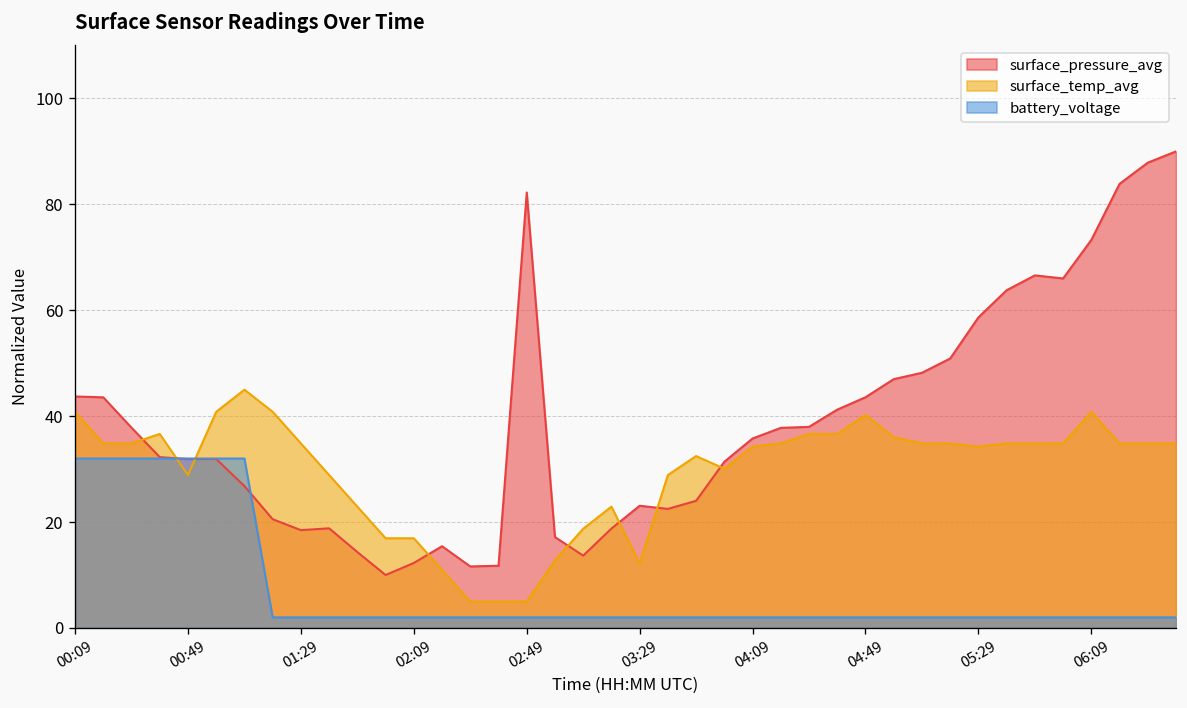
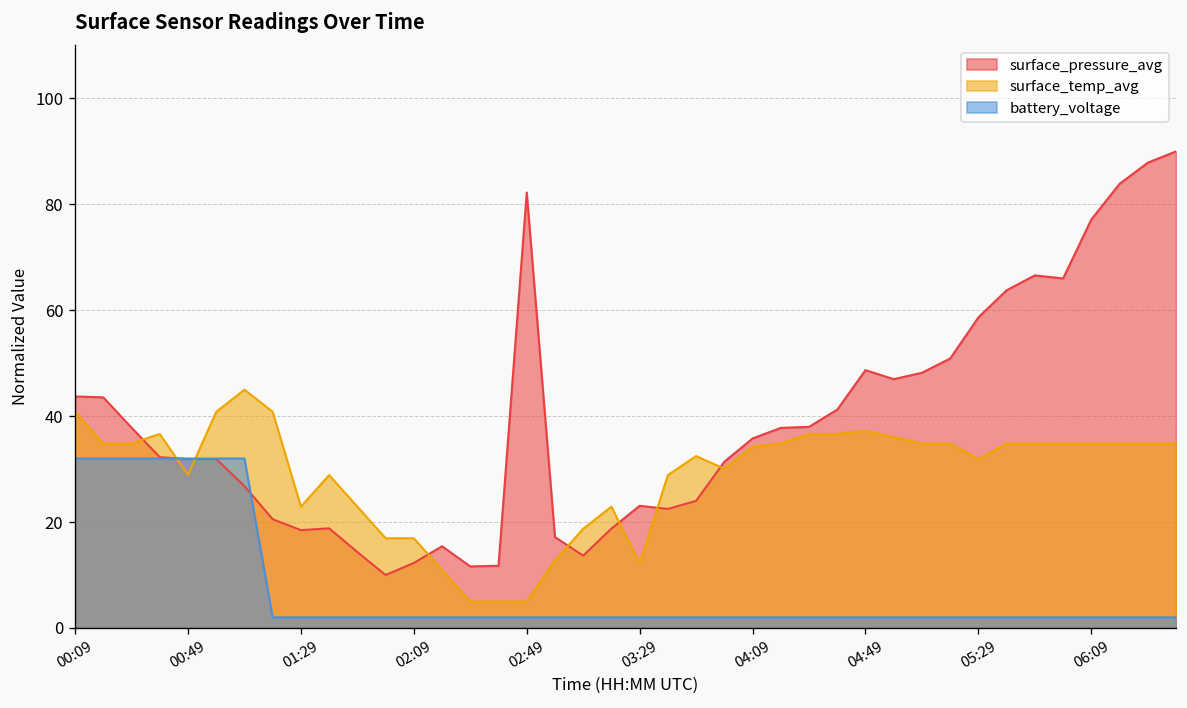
surface_temp_avg, 01:29: 35 -> 23
surface_pressure_avg, 04:49: 44 -> 49
surface_temp_avg, 04:49: 40 -> 37
surface_temp_avg, 05:29: 34 -> 32
surface_pressure_avg, 06:09: 73 -> 77
surface_temp_avg, 06:09: 41 -> 35
